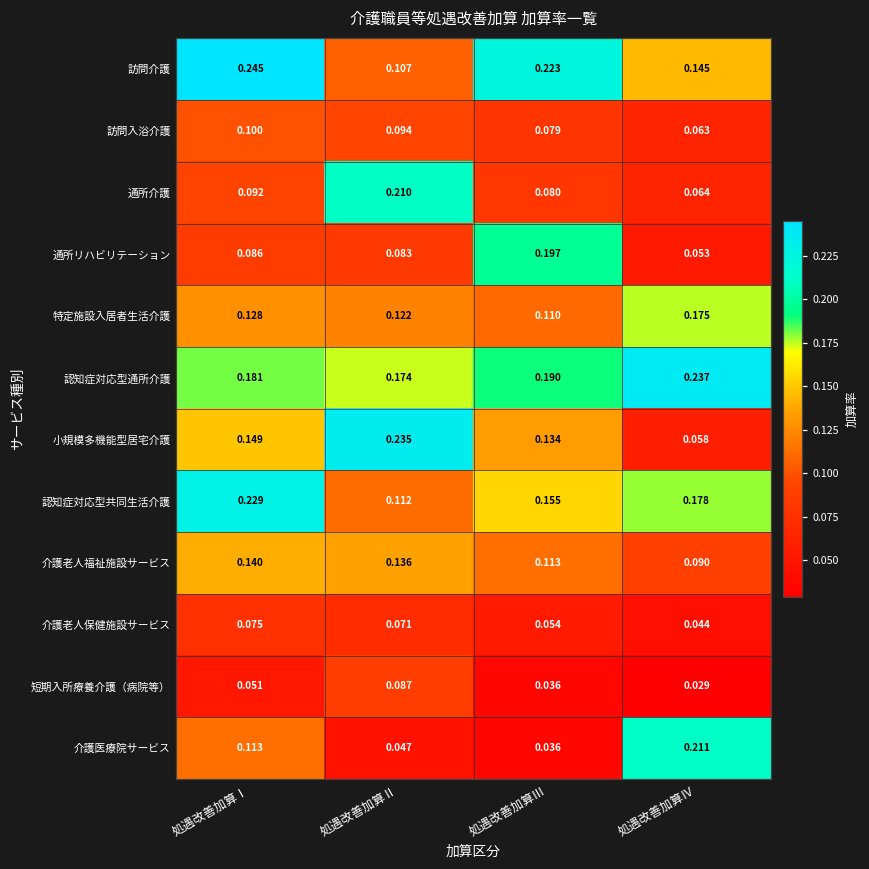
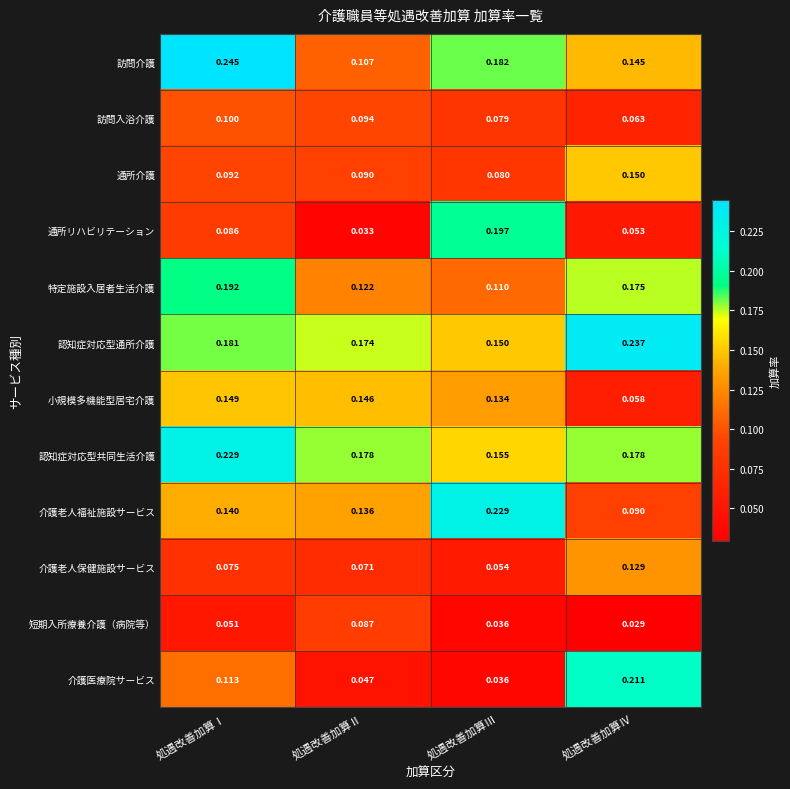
訪問介護, 処遇改善加算Ⅲ: 0.223 -> 0.182
通所介護, 処遇改善加算Ⅱ: 0.210 -> 0.090
通所介護, 処遇改善加算Ⅳ: 0.064 -> 0.150
通所リハビリテーション, 処遇改善加算Ⅱ: 0.083 -> 0.033
特定施設入居者生活介護, 処遇改善加算Ⅰ: 0.128 -> 0.192
認知症対応型通所介護, 処遇改善加算Ⅲ: 0.190 -> 0.150
小規模多機能型居宅介護, 処遇改善加算Ⅱ: 0.235 -> 0.146
認知症対応型共同生活介護, 処遇改善加算Ⅱ: 0.112 -> 0.178
介護老人福祉施設サービス, 処遇改善加算Ⅲ: 0.113 -> 0.229
介護老人保健施設サービス, 処遇改善加算Ⅳ: 0.044 -> 0.129
